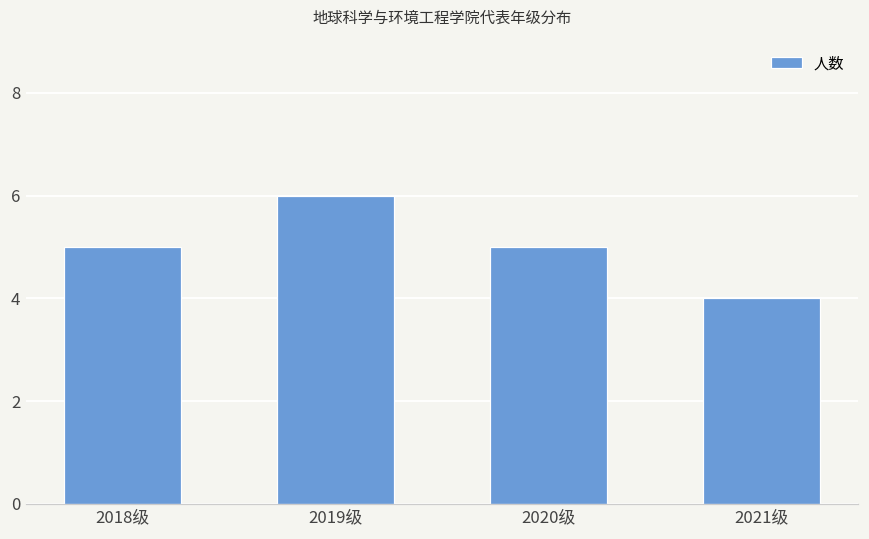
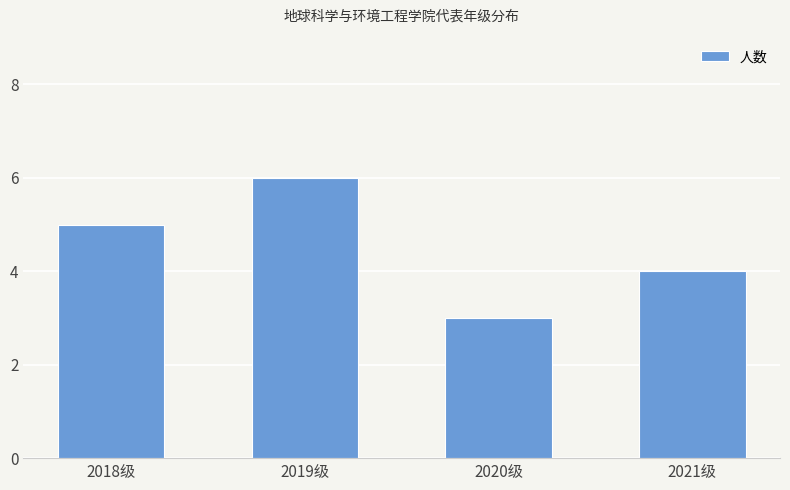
2020级: 5 -> 3
